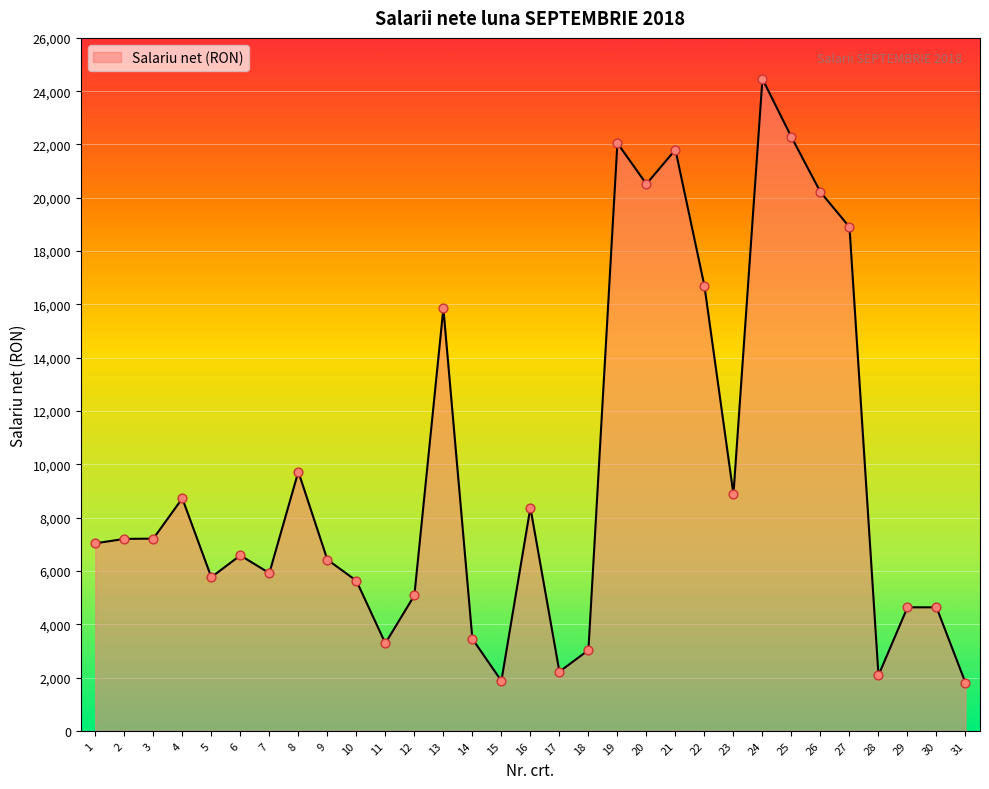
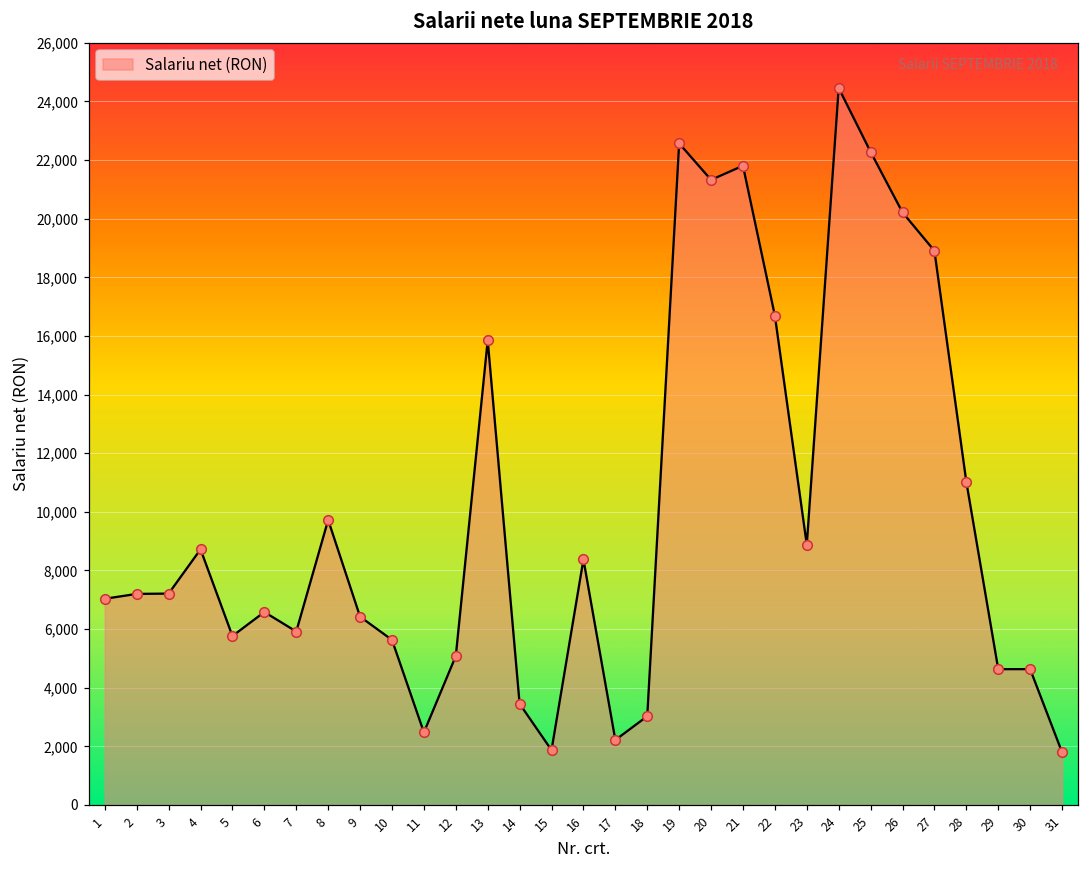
11: 3,300 -> 2,500
19: 22,100 -> 22,600
20: 20,500 -> 21,300
28: 2,100 -> 11,000
